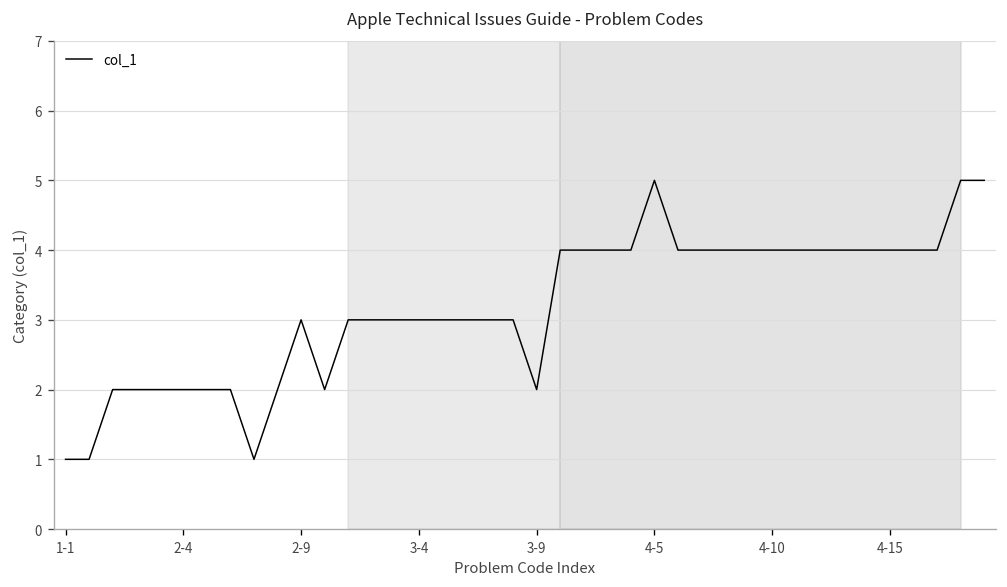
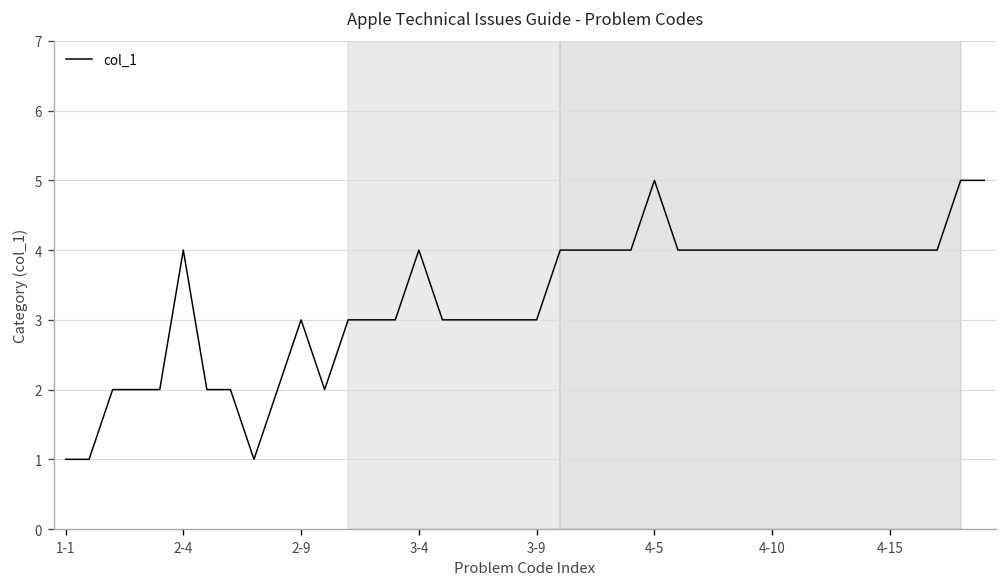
2-4: 2 -> 4
3-4: 3 -> 4
3-9: 2 -> 3
